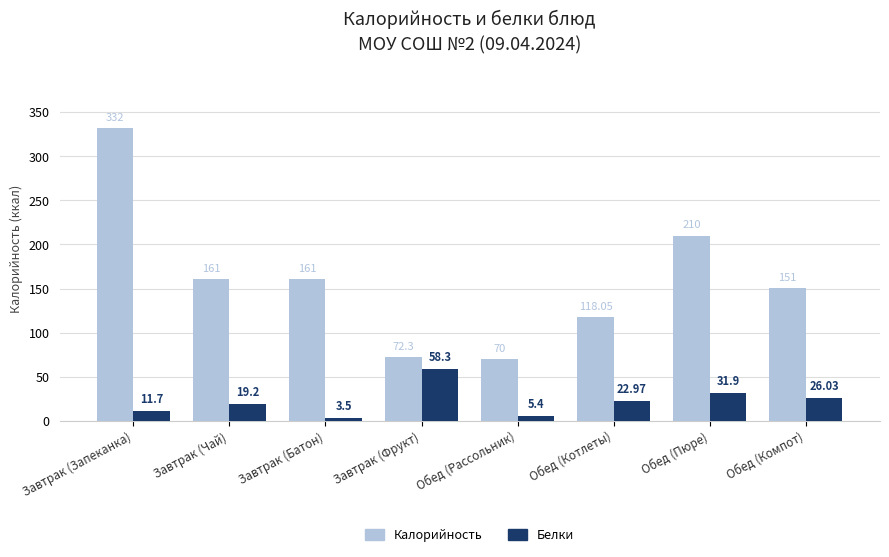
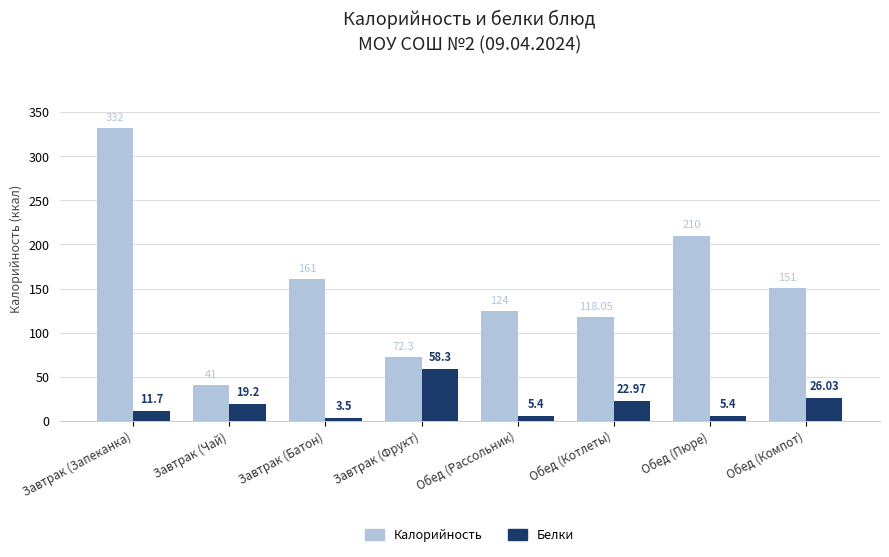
Калорийность, Завтрак (Чай): 161 -> 41
Калорийность, Обед (Рассольник): 70 -> 124
Белки, Обед (Пюре): 31.9 -> 5.4
